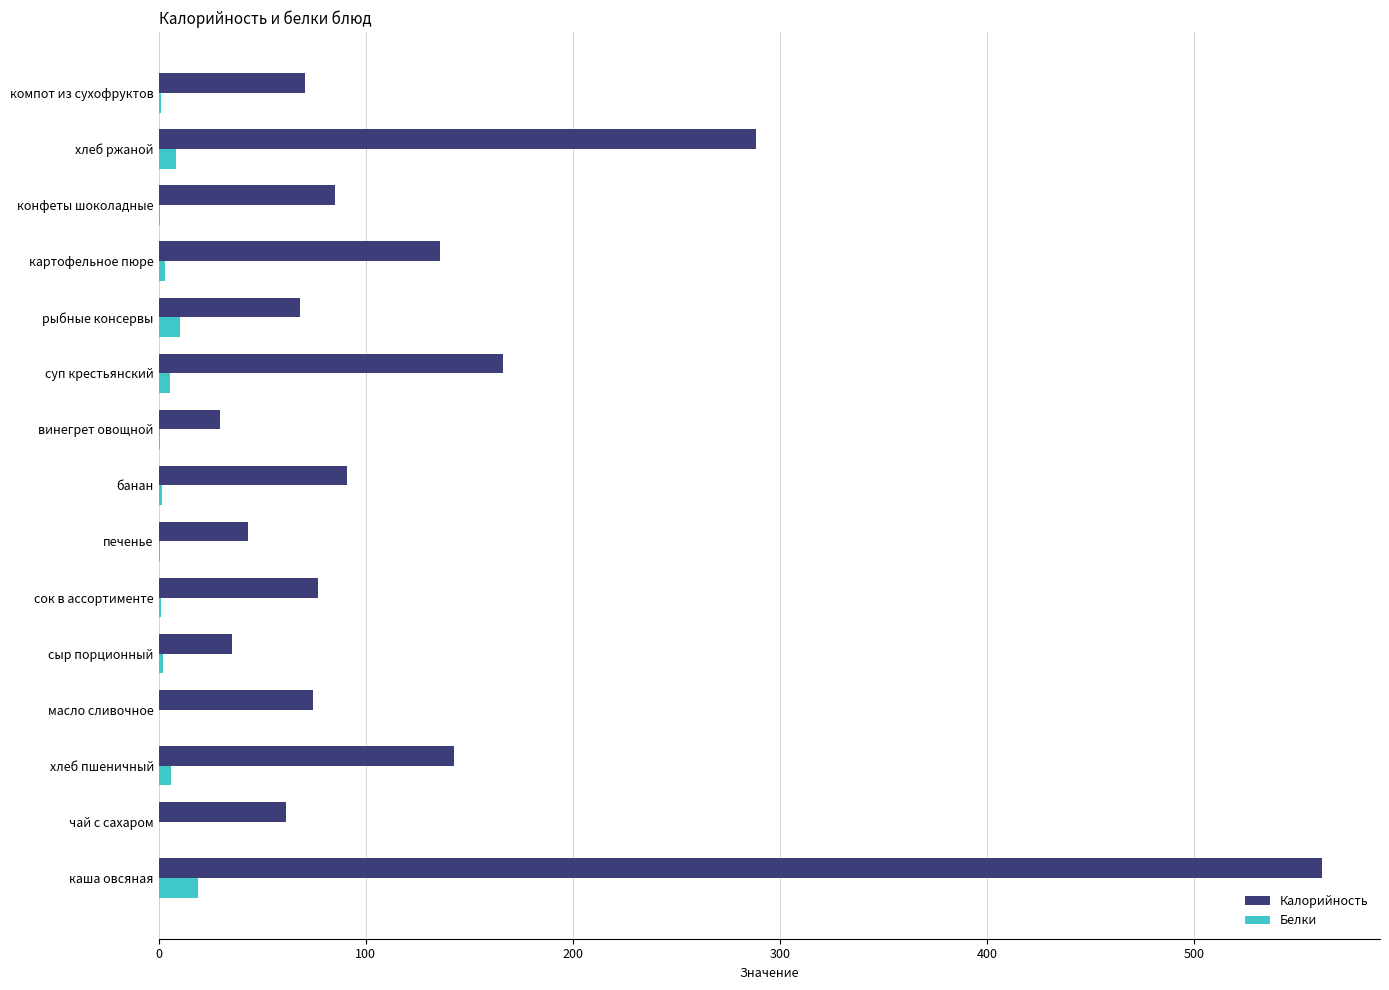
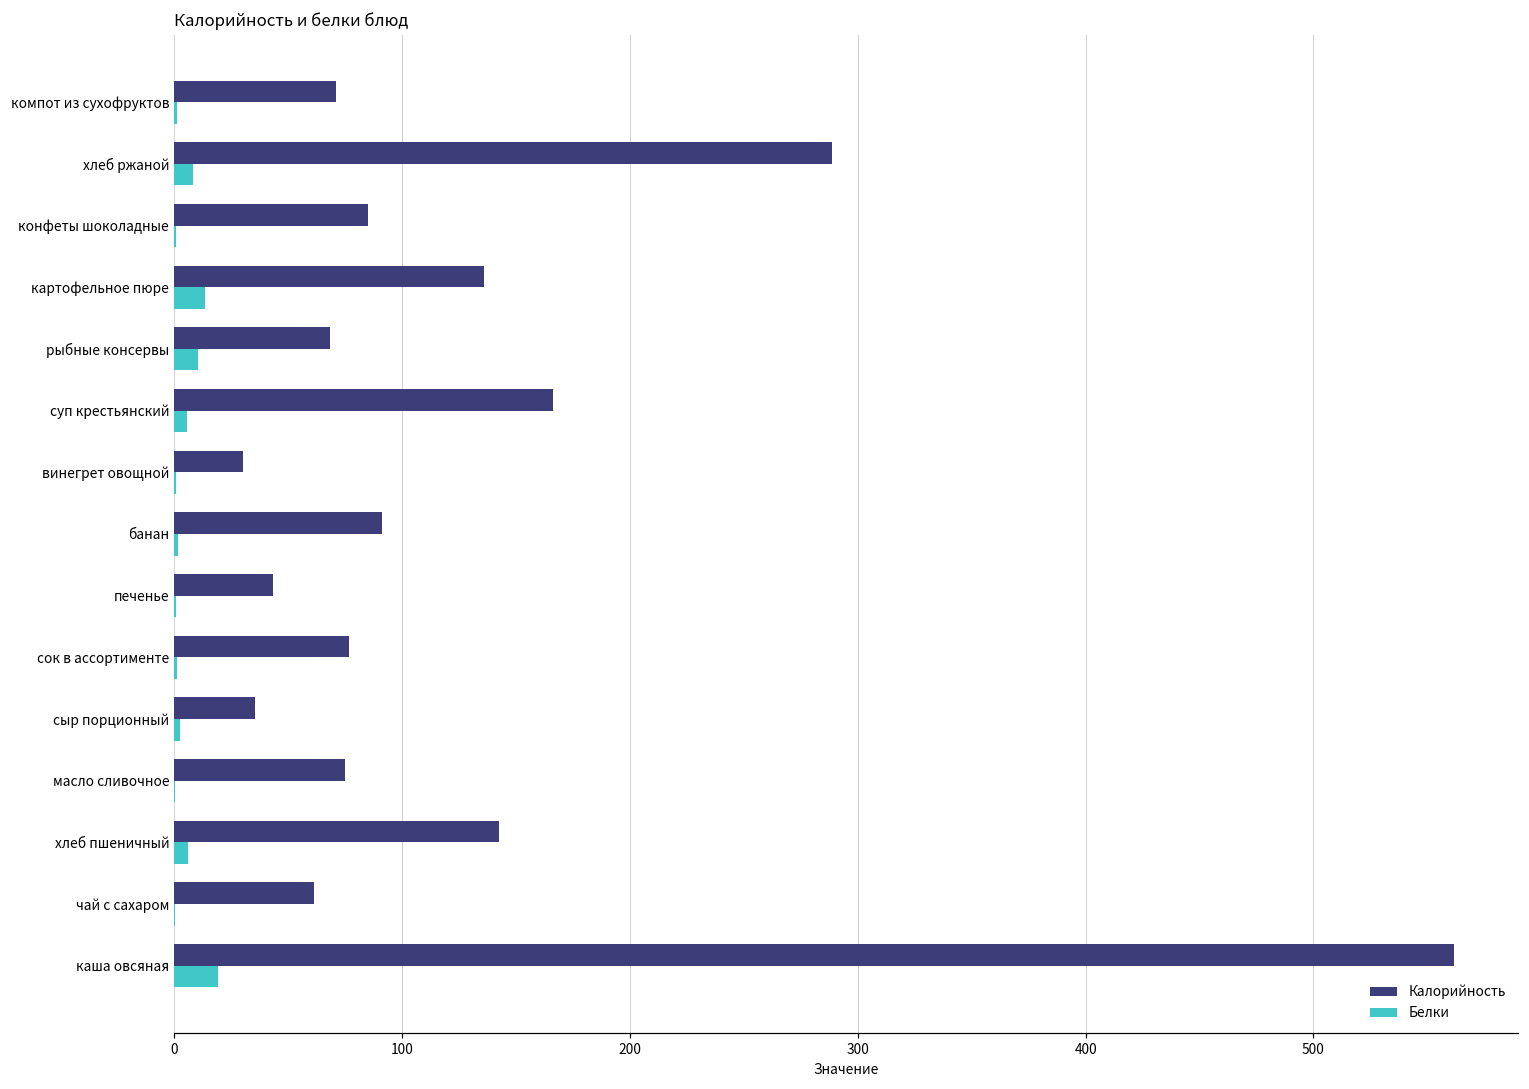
Белки, картофельное пюре: 3 -> 13
